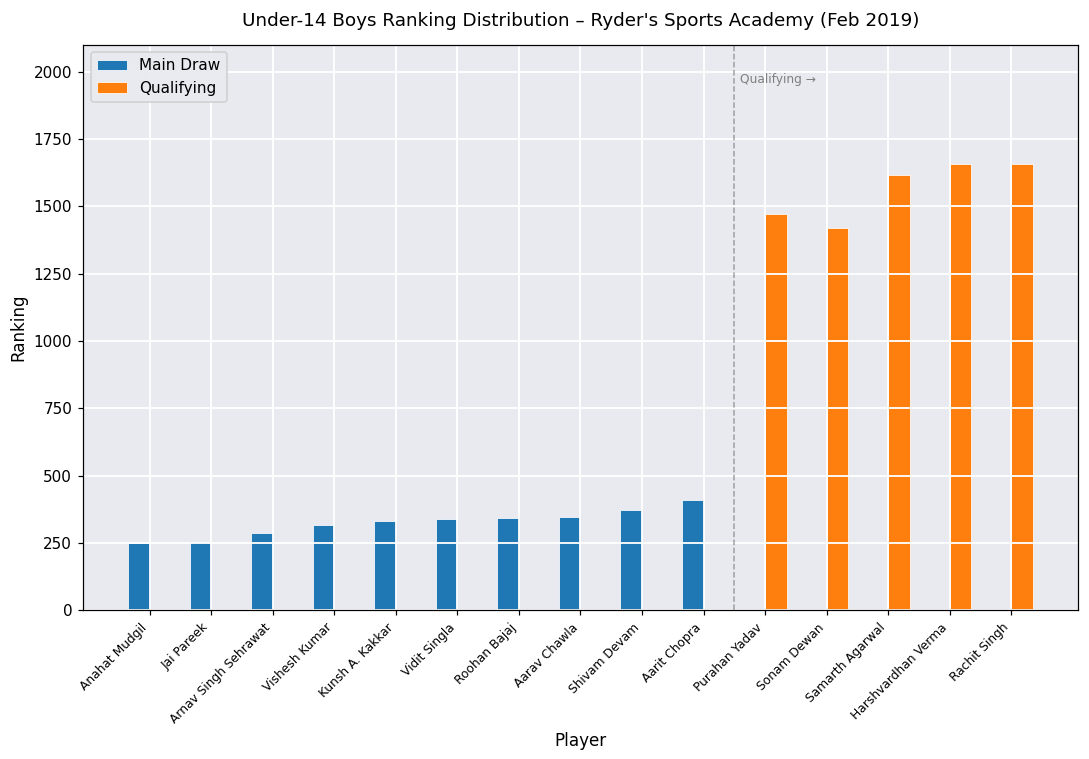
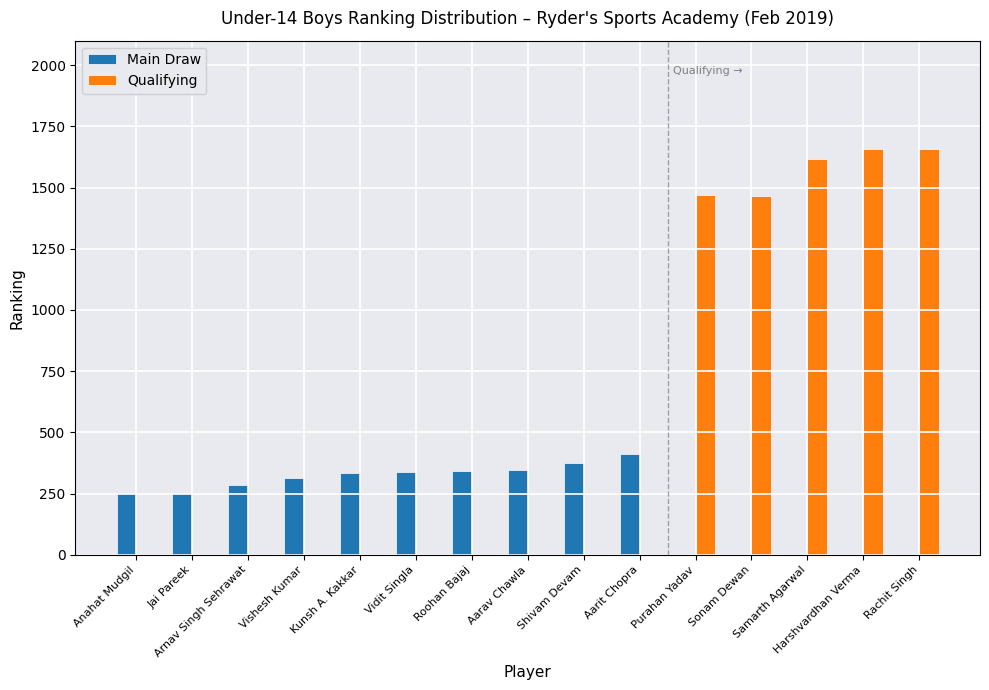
Qualifying, Sonam Dewan: 1420 -> 1470
